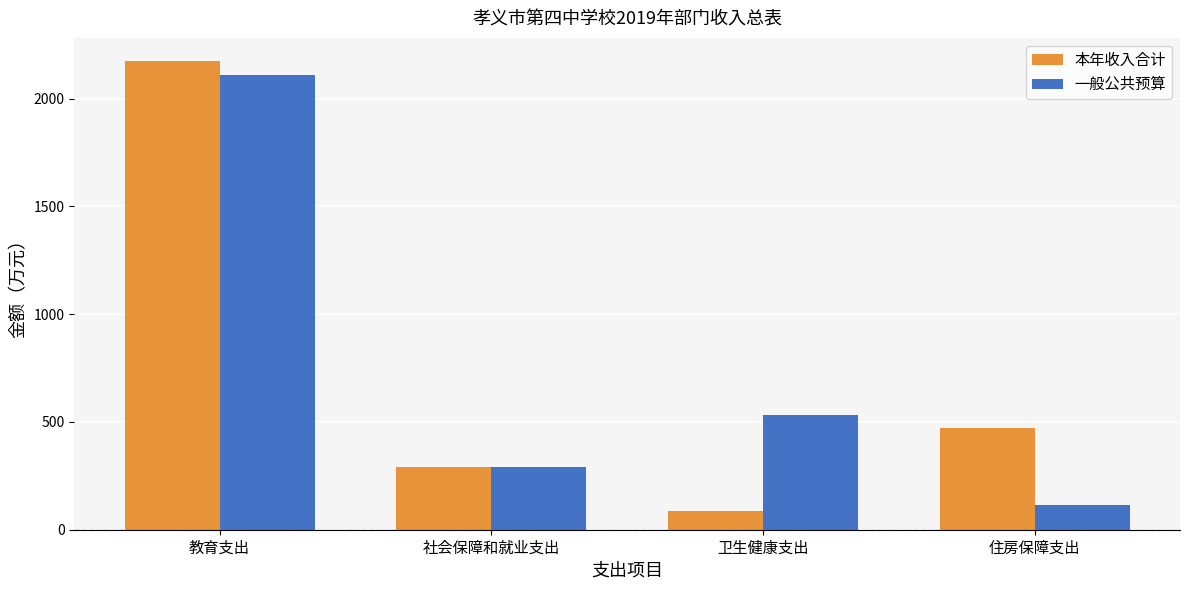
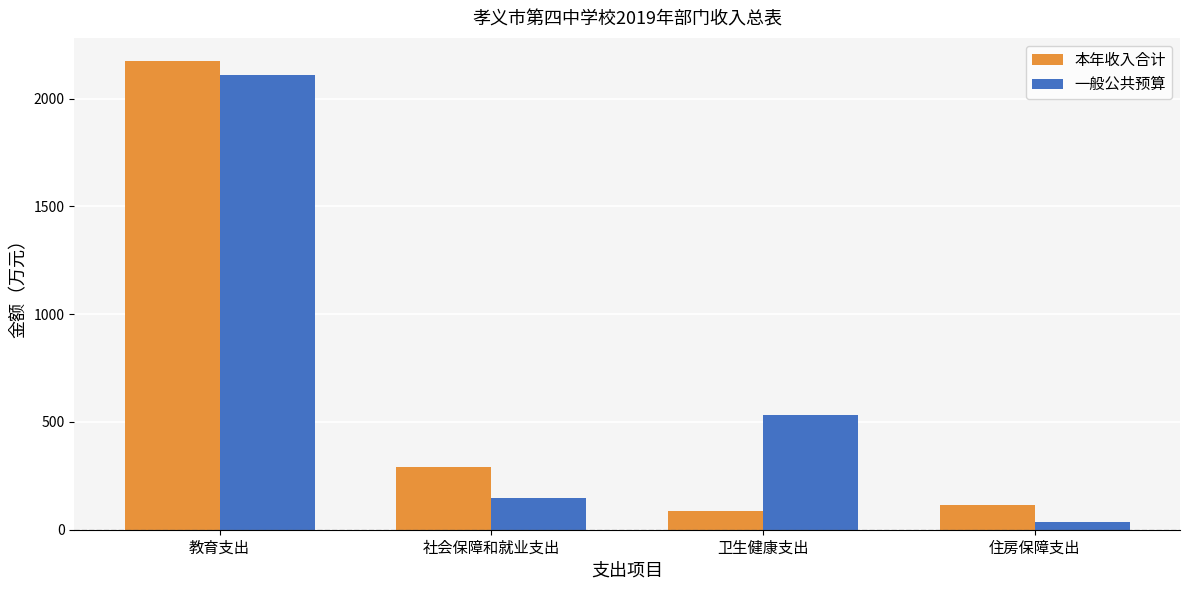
一般公共预算, 社会保障和就业支出: 290 -> 150
本年收入合计, 住房保障支出: 470 -> 110
一般公共预算, 住房保障支出: 110 -> 40
